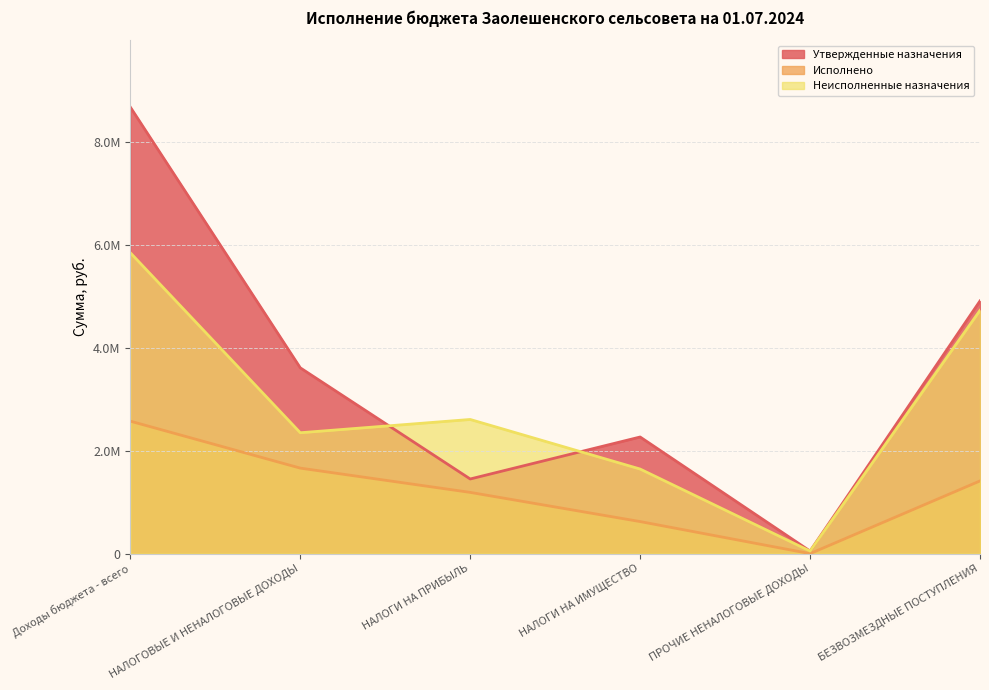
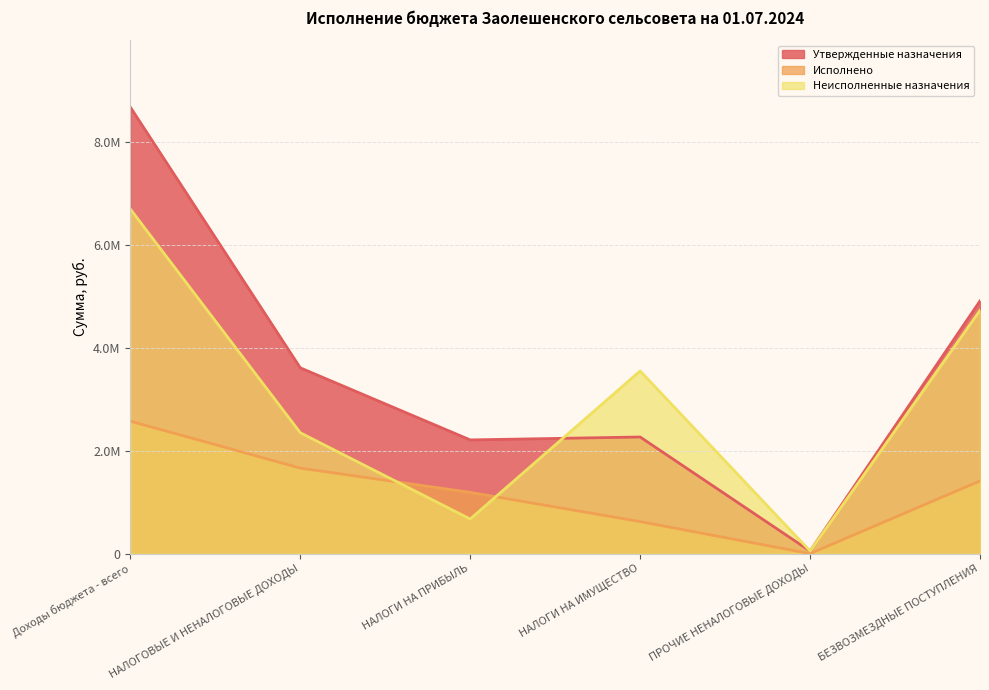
Неисполненные назначения, Доходы бюджета - всего: 5800000 -> 6700000
Утвержденные назначения, НАЛОГИ НА ПРИБЫЛЬ: 1400000 -> 2200000
Неисполненные назначения, НАЛОГИ НА ПРИБЫЛЬ: 2600000 -> 700000
Неисполненные назначения, НАЛОГИ НА ИМУЩЕСТВО: 1600000 -> 3500000
